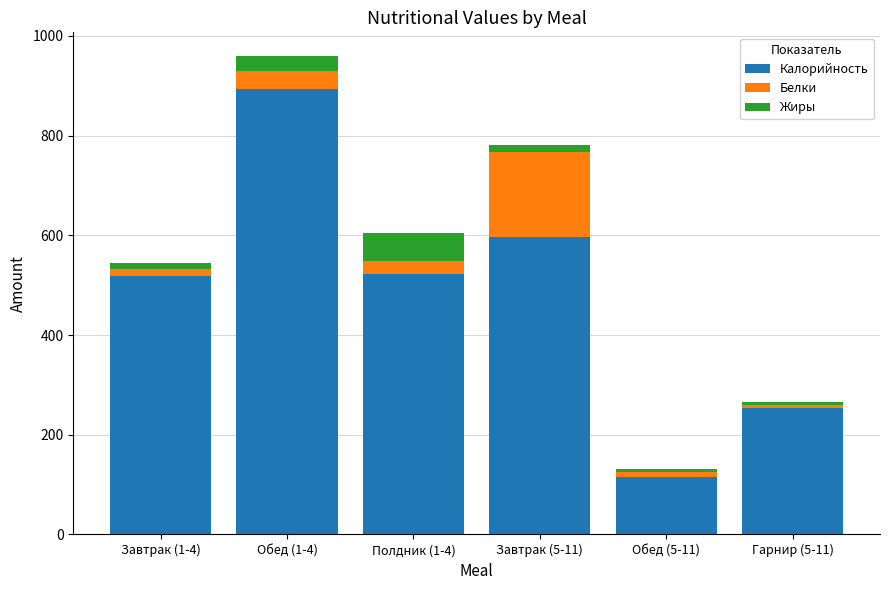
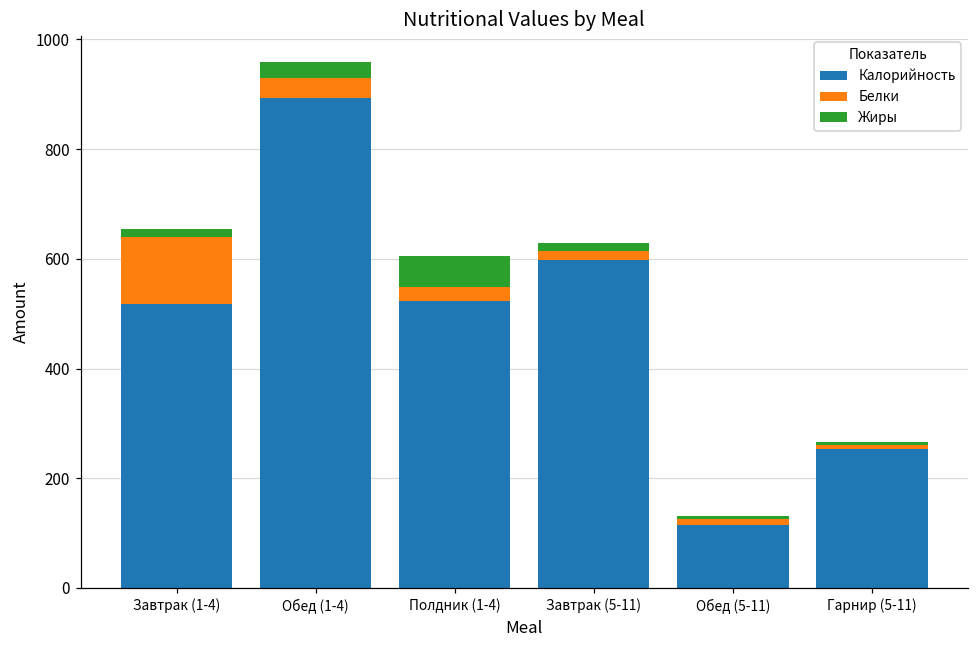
Белки, Завтрак (1-4): 10 -> 120
Белки, Завтрак (5-11): 170 -> 20
